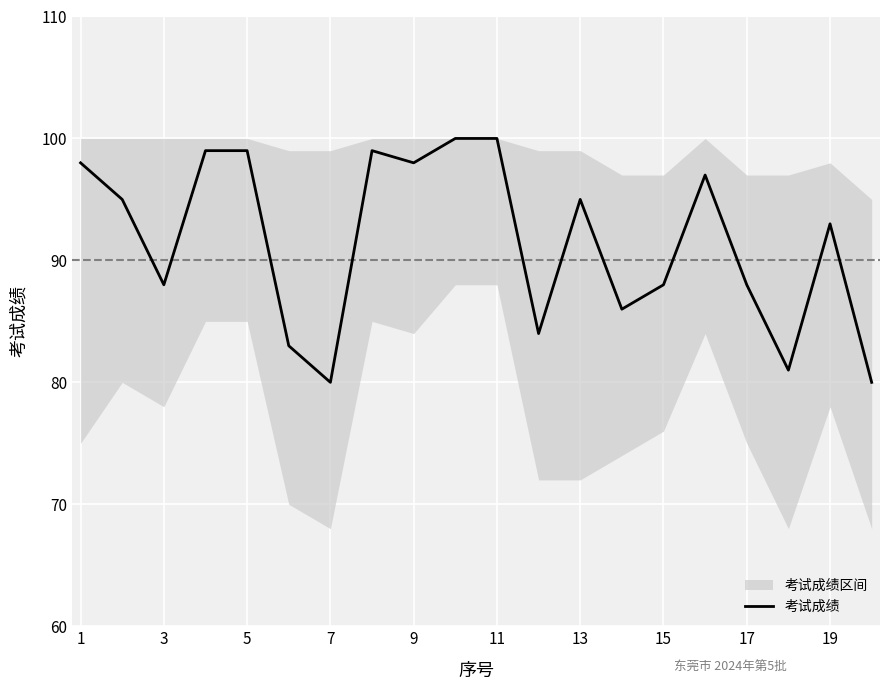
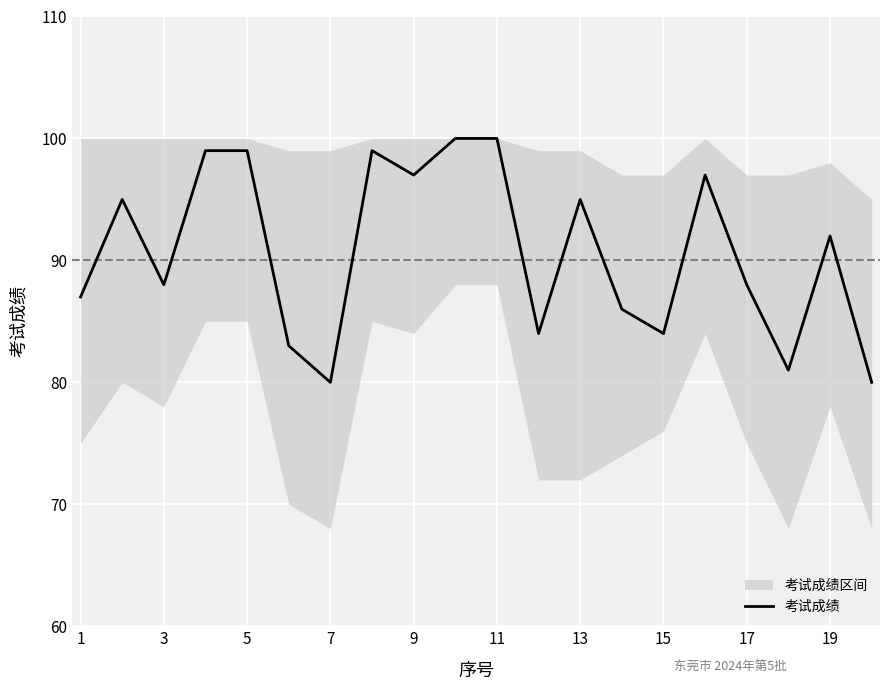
考试成绩, 1: 98 -> 87
考试成绩, 9: 98 -> 97
考试成绩, 15: 88 -> 84
考试成绩, 19: 93 -> 92
